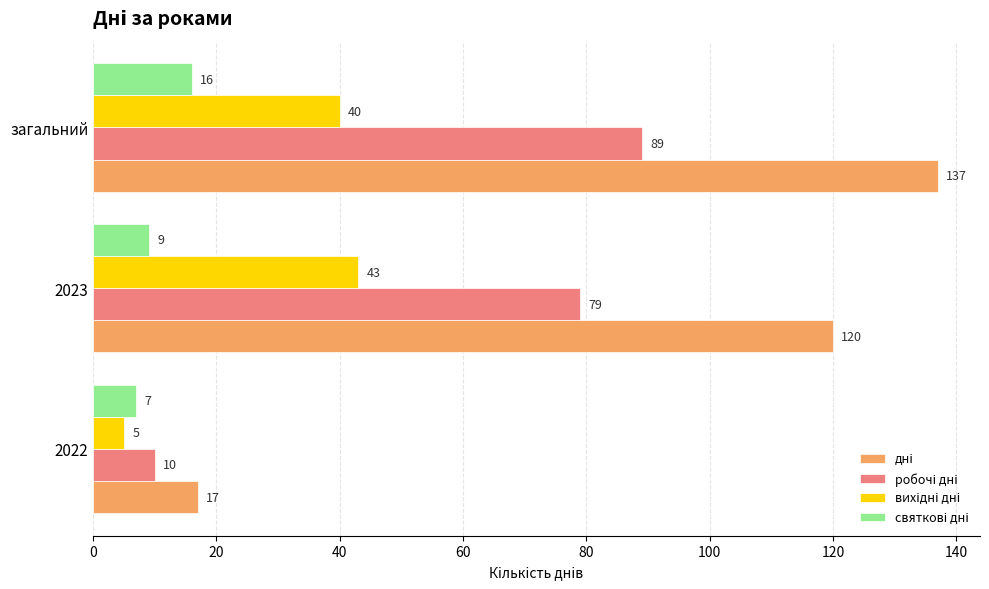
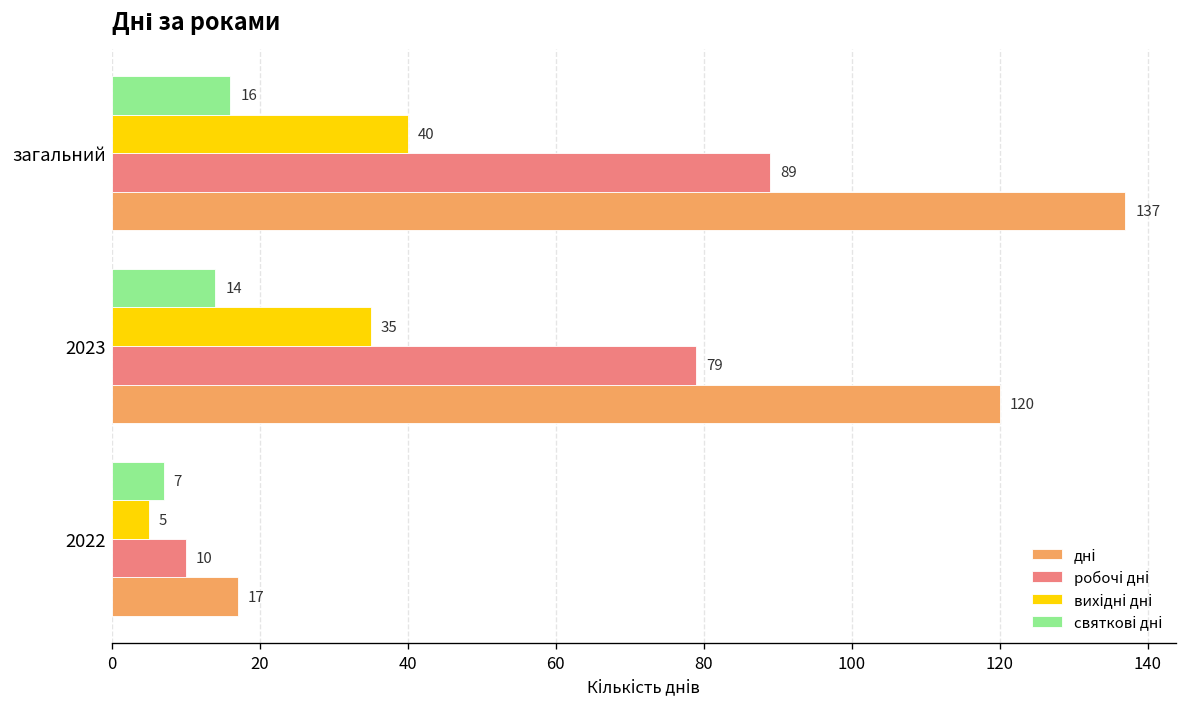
святкові дні, 2023: 9 -> 14
вихідні дні, 2023: 43 -> 35
